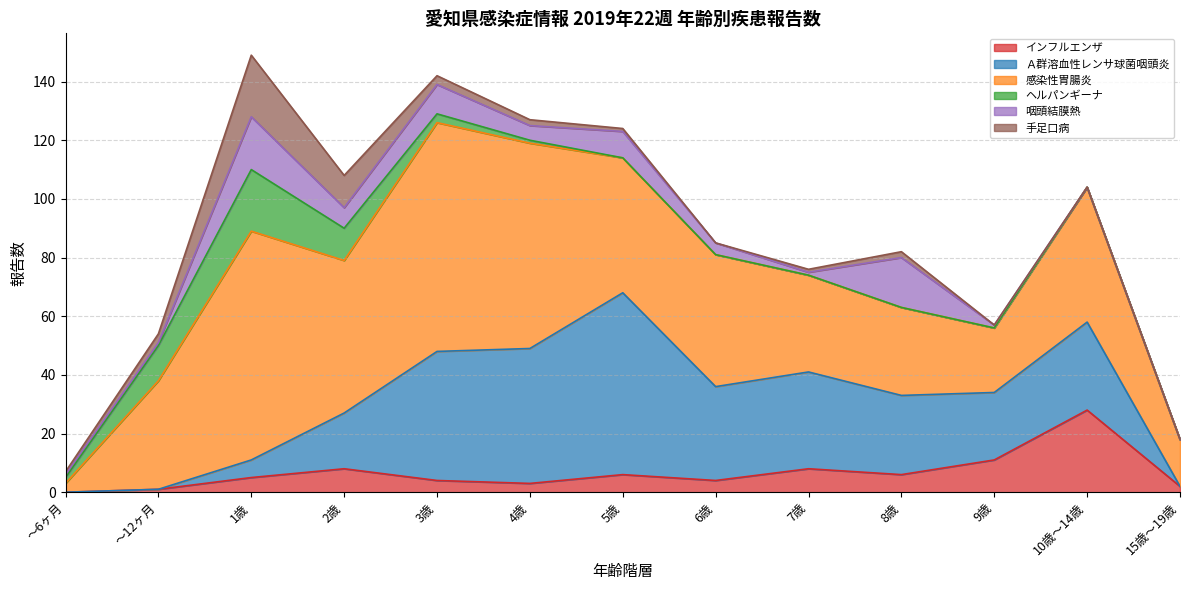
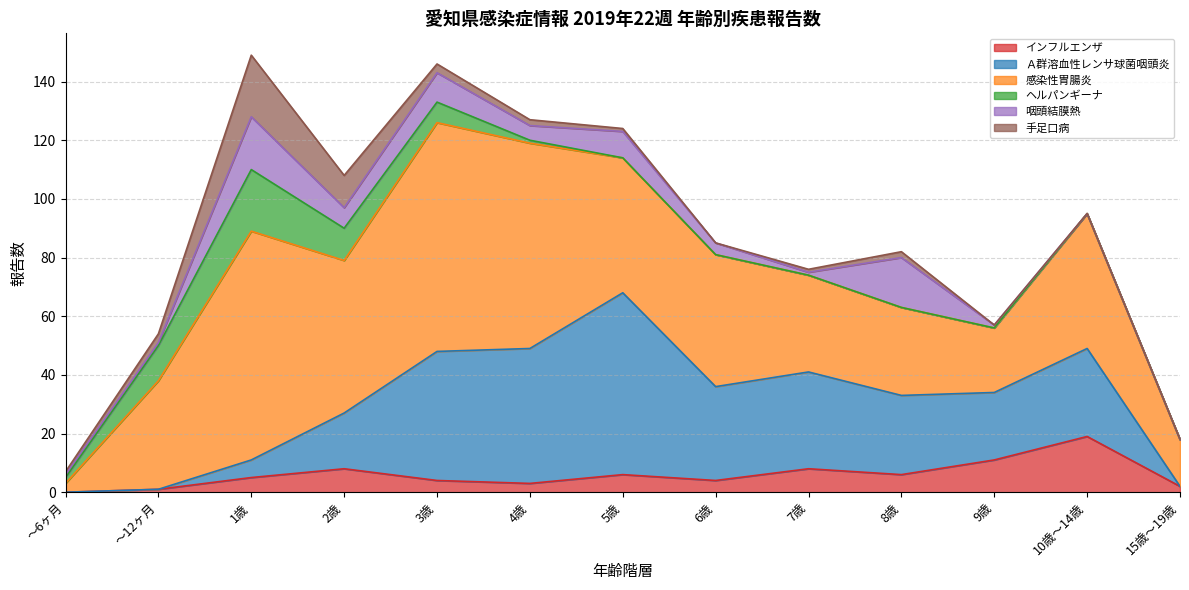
ヘルパンギーナ, 3歳: 3 -> 7
インフルエンザ, 10歳～14歳: 28 -> 19
